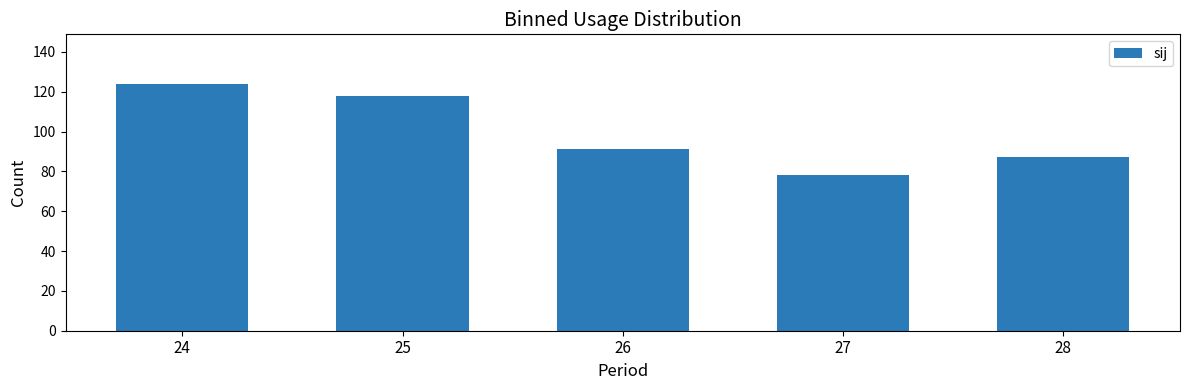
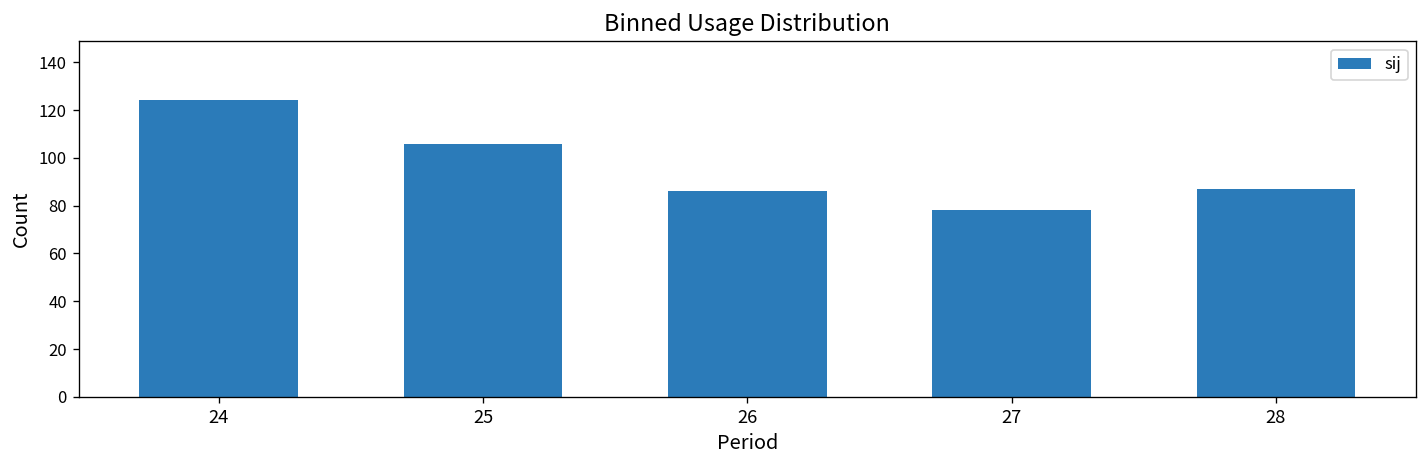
25: 118 -> 106
26: 91 -> 86
